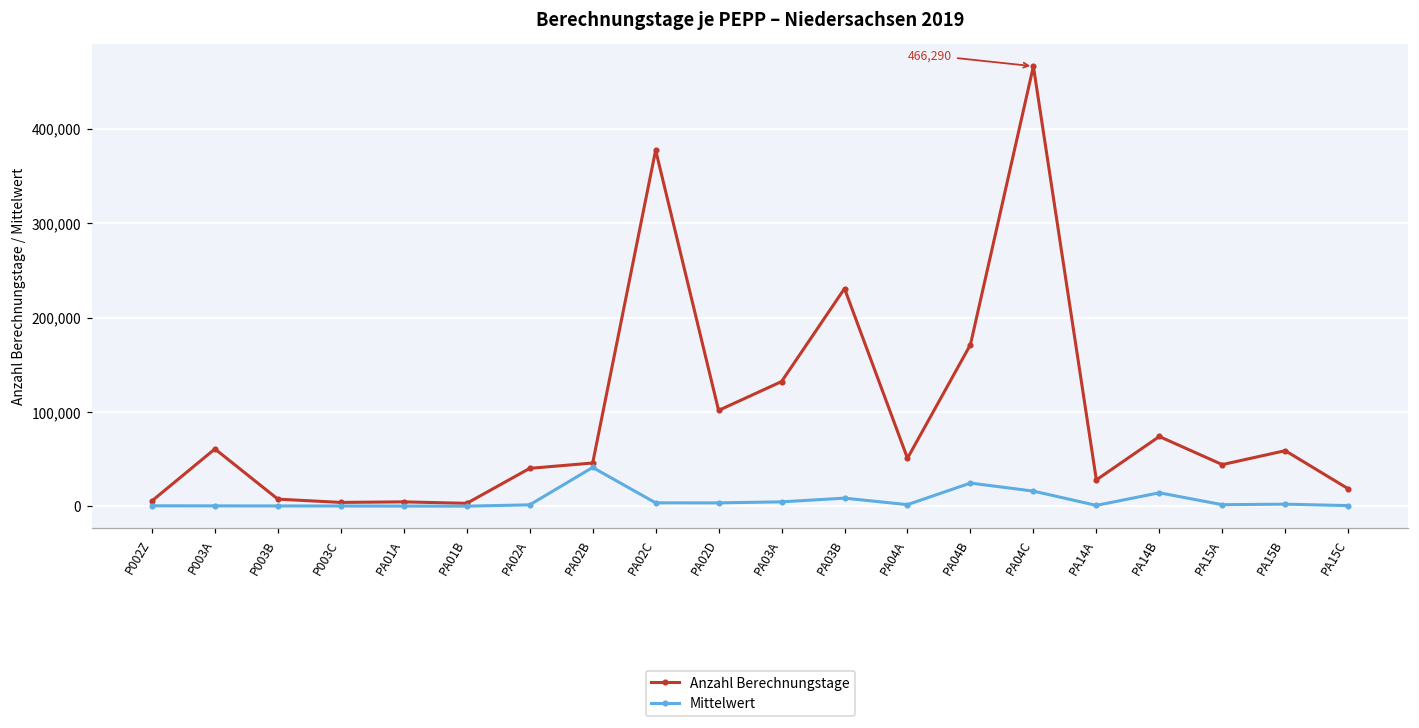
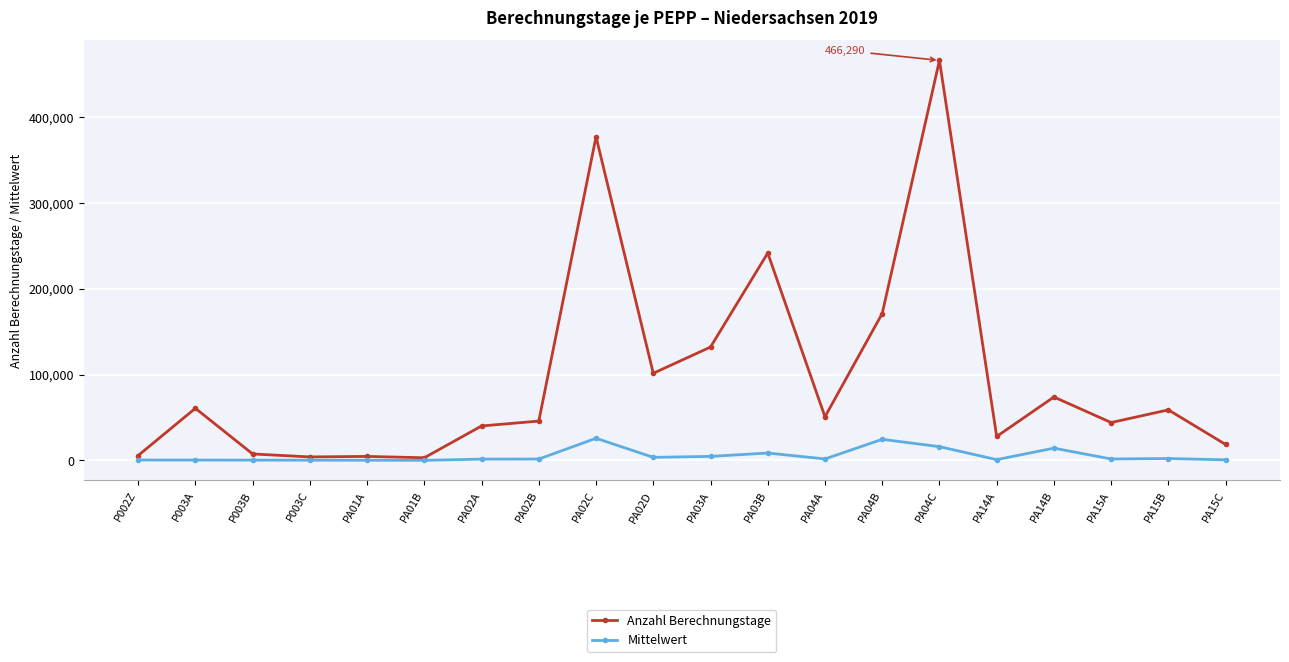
Mittelwert, PA02B: 40,000 -> 0
Mittelwert, PA02C: 0 -> 30,000
Anzahl Berechnungstage, PA03B: 230,000 -> 240,000
